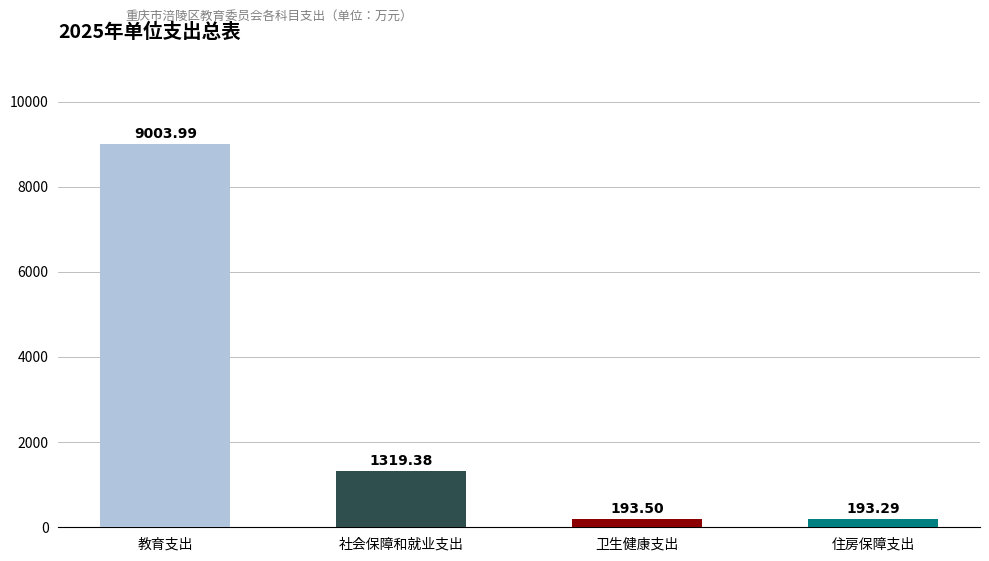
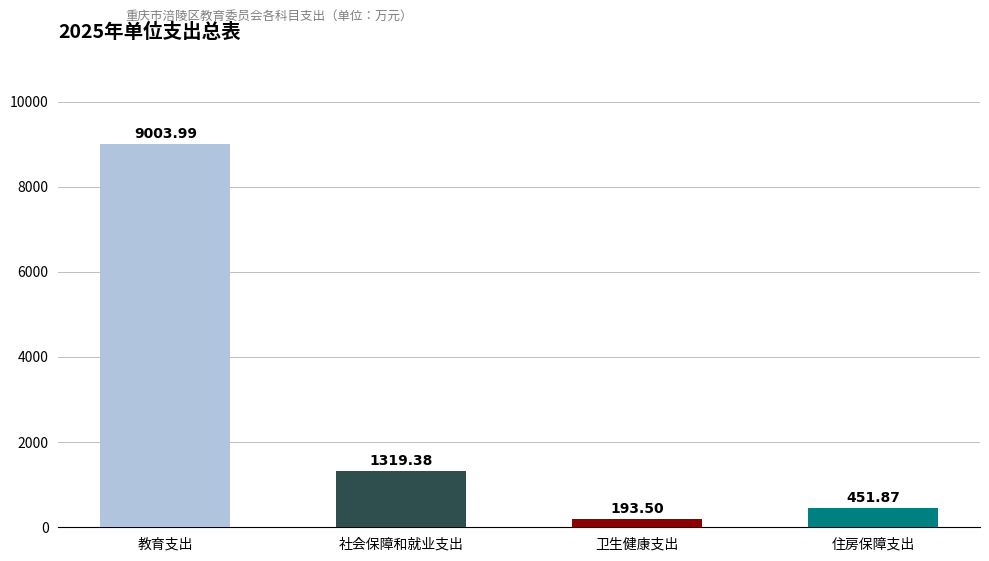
住房保障支出: 193.29 -> 451.87
